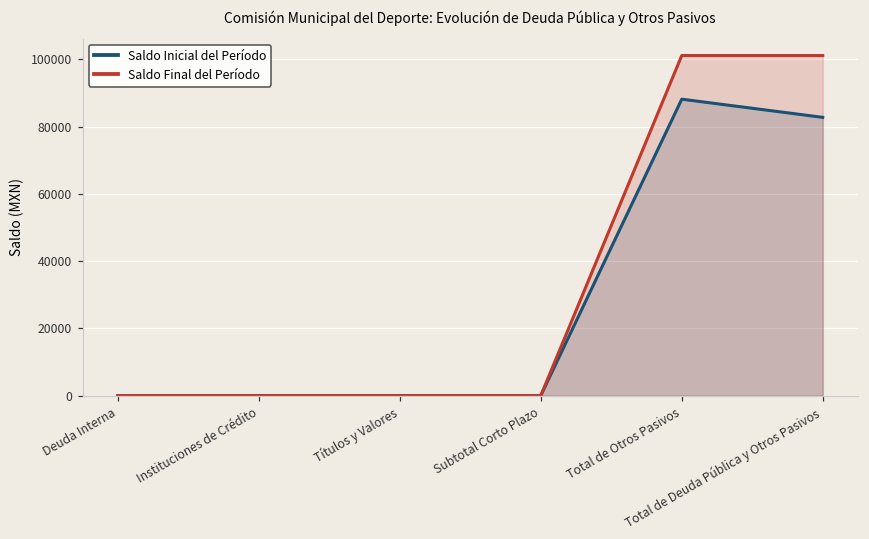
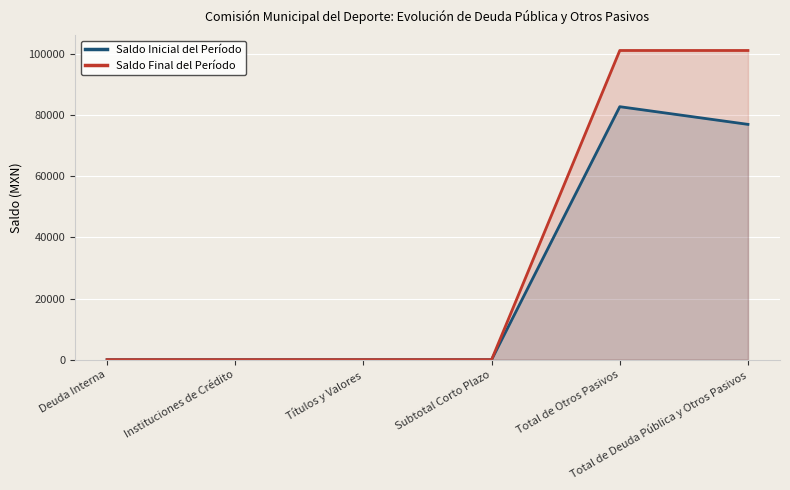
Saldo Inicial del Período, Total de Otros Pasivos: 88000 -> 83000
Saldo Inicial del Período, Total de Deuda Pública y Otros Pasivos: 83000 -> 77000
